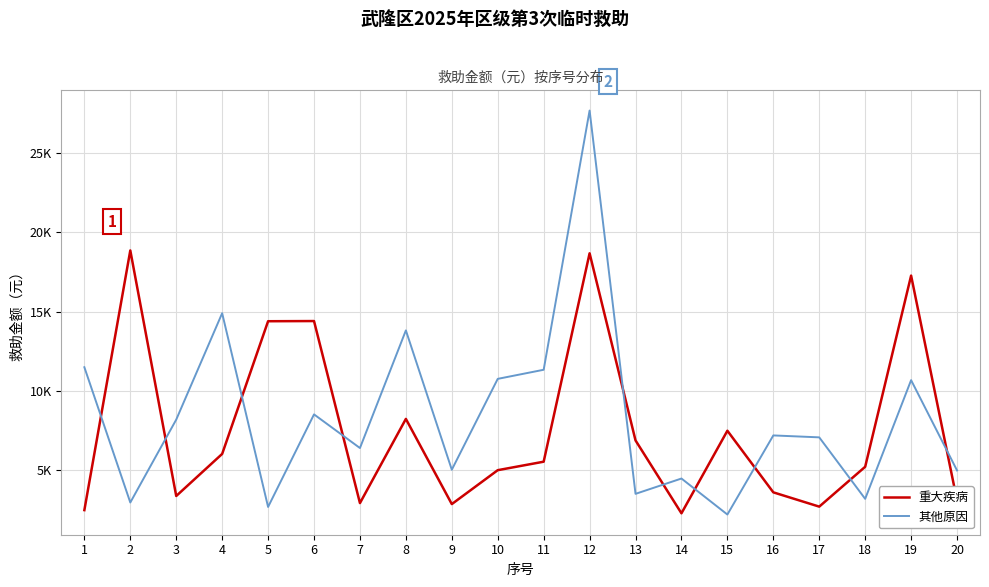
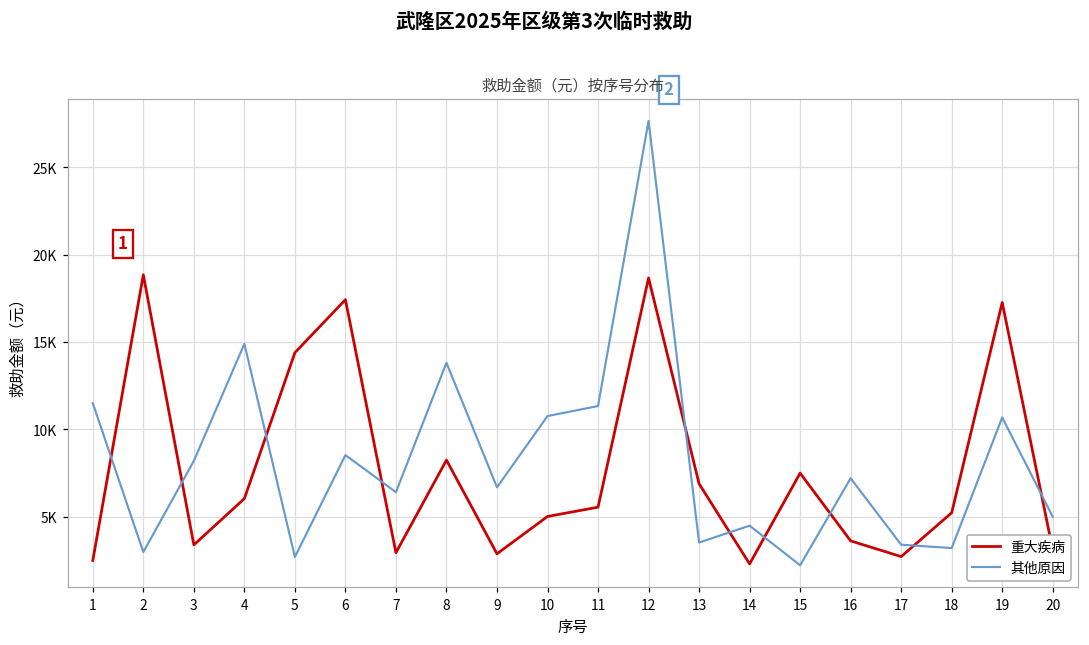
重大疾病, 6: 14400 -> 17400
其他原因, 9: 5000 -> 6700
其他原因, 17: 7100 -> 3400
